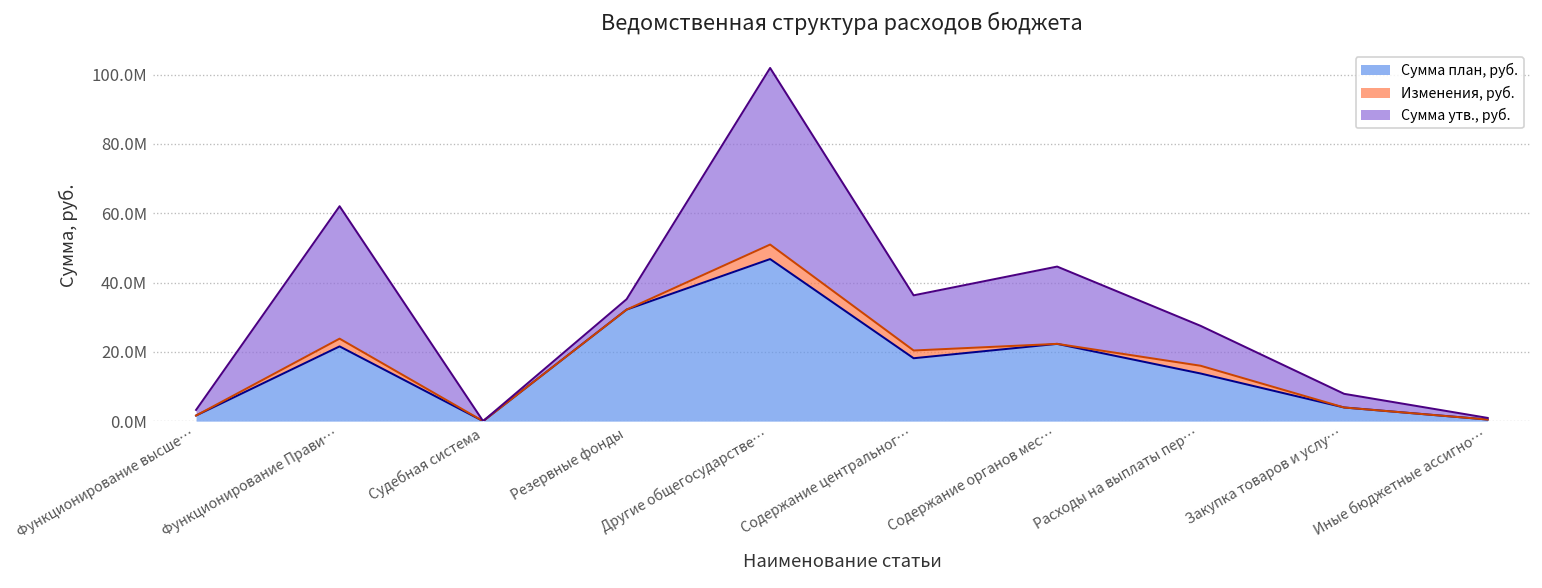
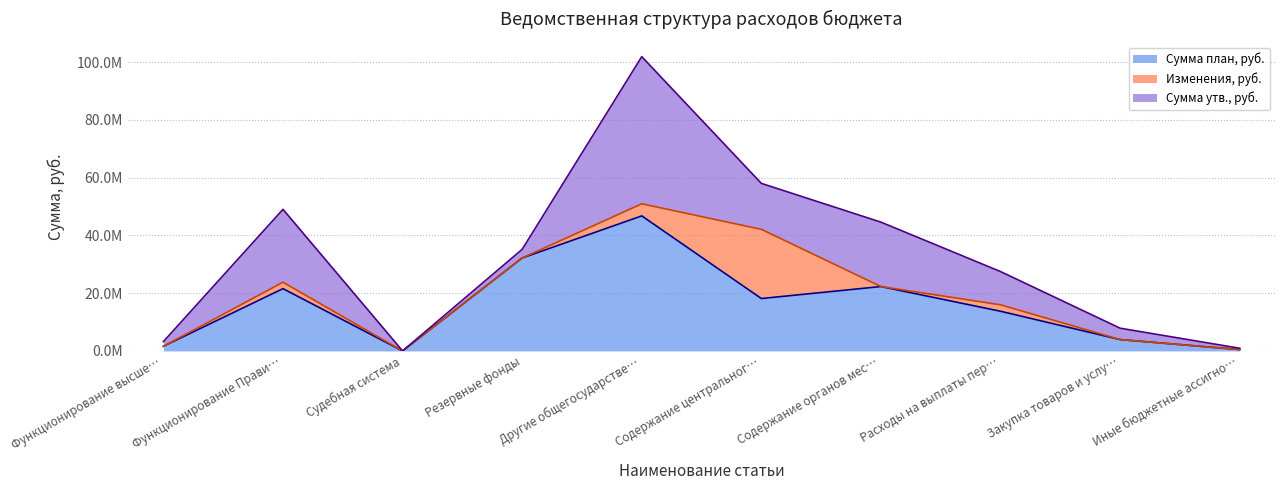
Сумма утв., руб., Функционирование Прави…: 38000000 -> 25000000
Изменения, руб., Содержание центральног…: 2000000 -> 24000000
